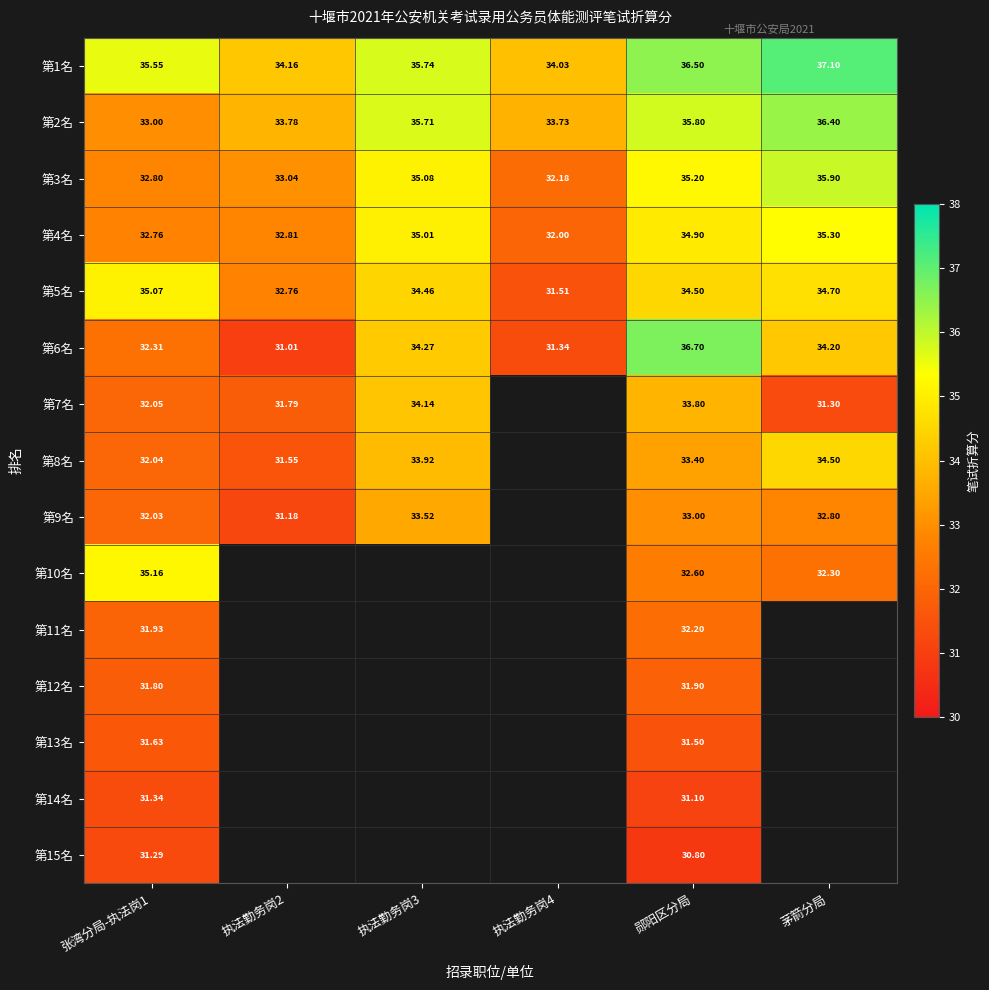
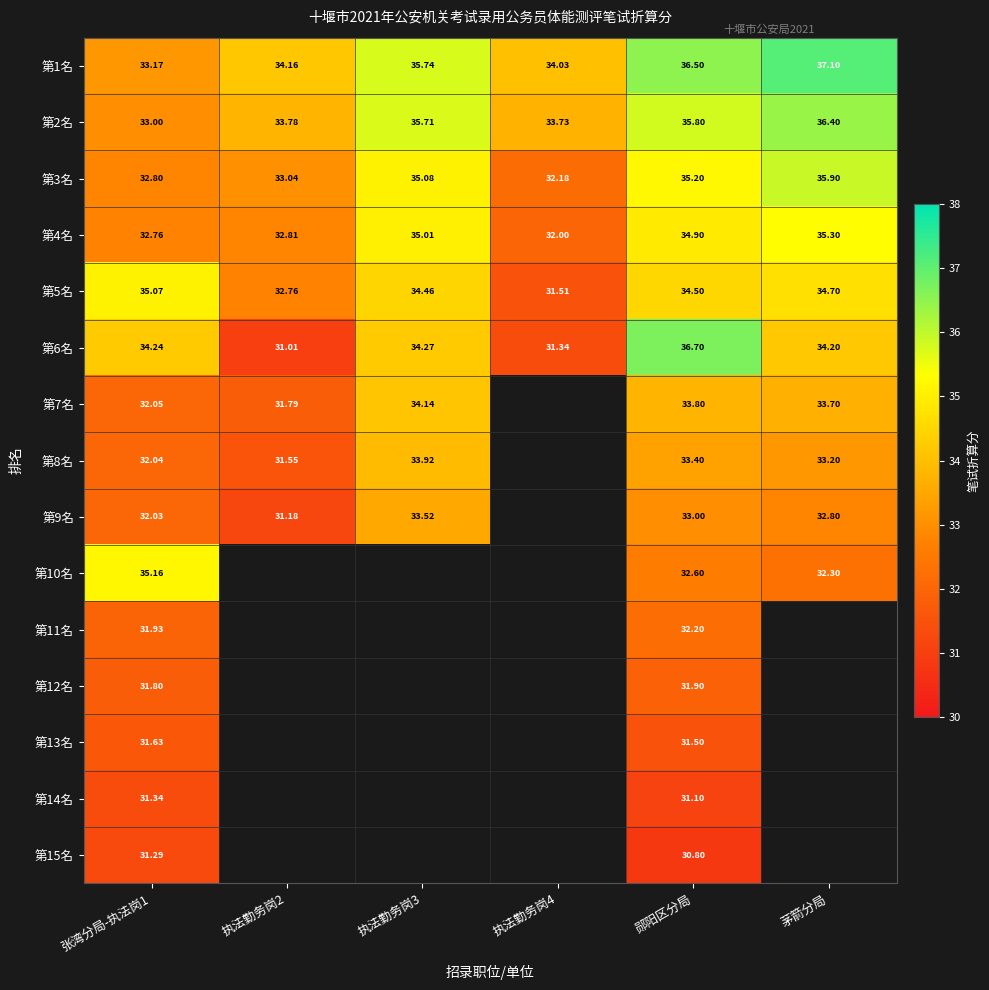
第1名, 张湾分局-执法岗1: 35.55 -> 33.17
第6名, 张湾分局-执法岗1: 32.31 -> 34.24
第7名, 茅箭分局: 31.30 -> 33.70
第8名, 茅箭分局: 34.50 -> 33.20
